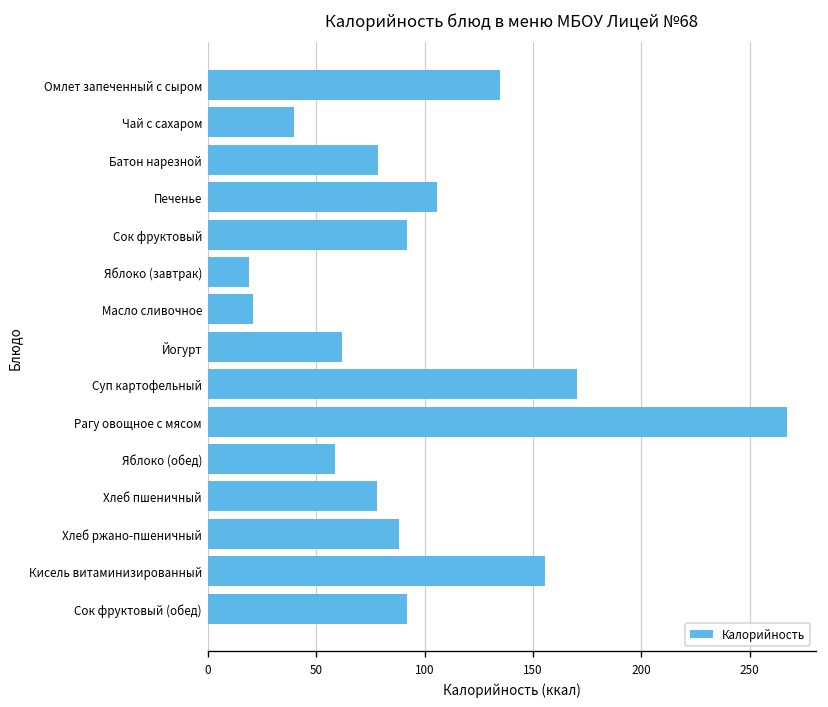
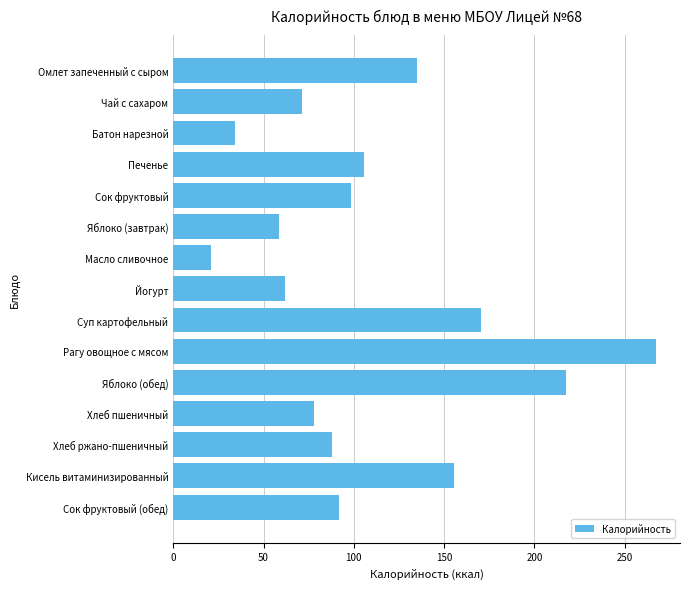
Чай с сахаром: 40 -> 71
Батон нарезной: 79 -> 34
Сок фруктовый: 92 -> 98
Яблоко (завтрак): 19 -> 59
Яблоко (обед): 59 -> 217
